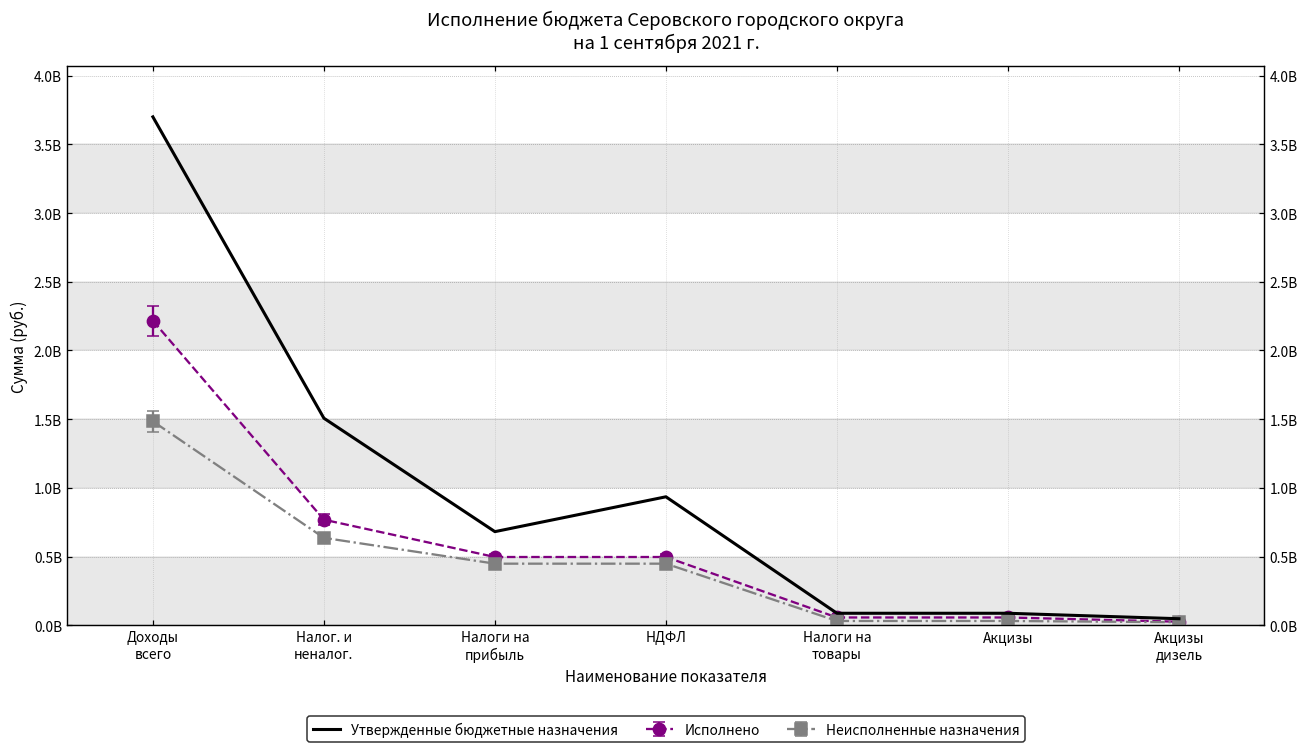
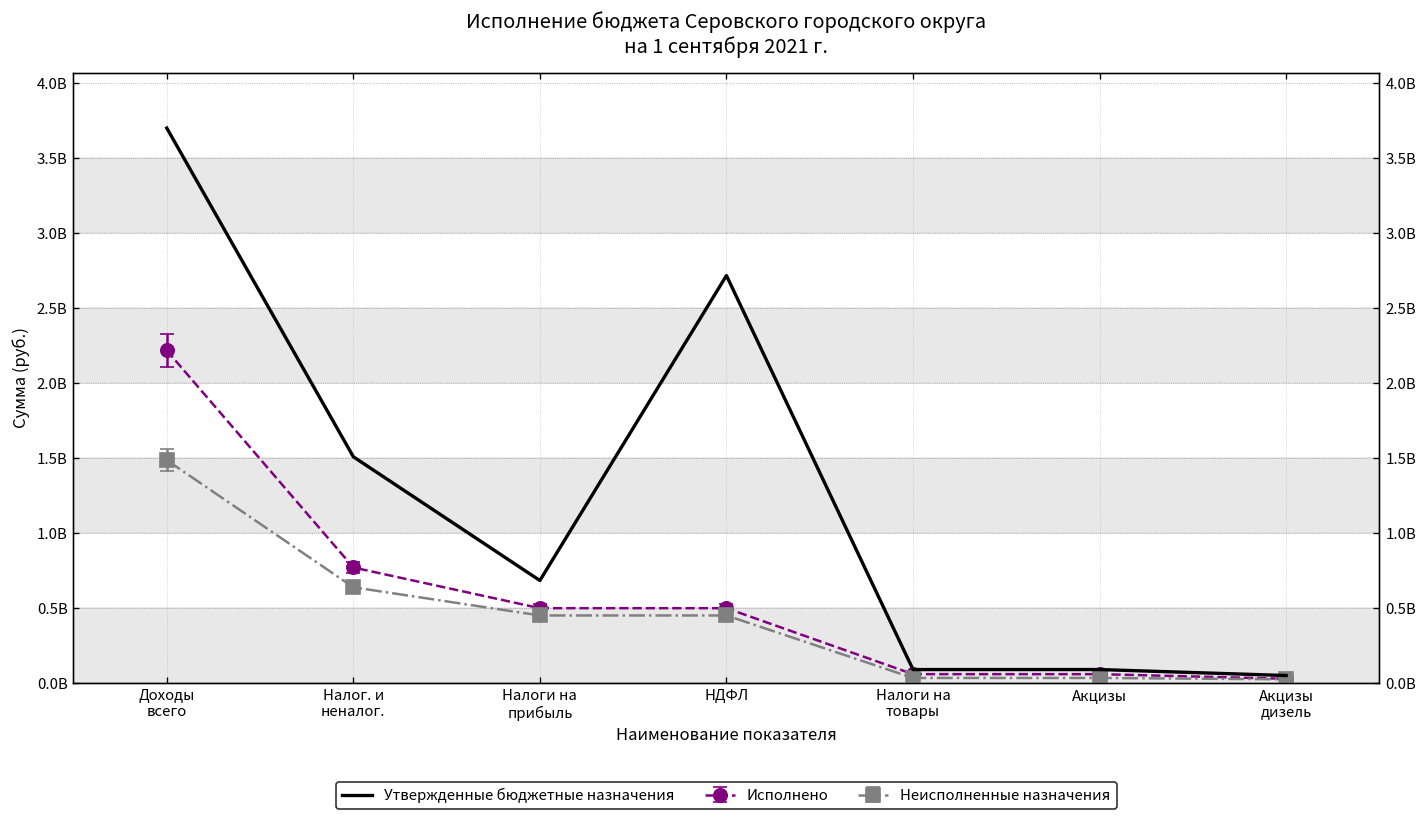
Утвержденные бюджетные назначения, НДФЛ: 930000000 -> 2720000000
